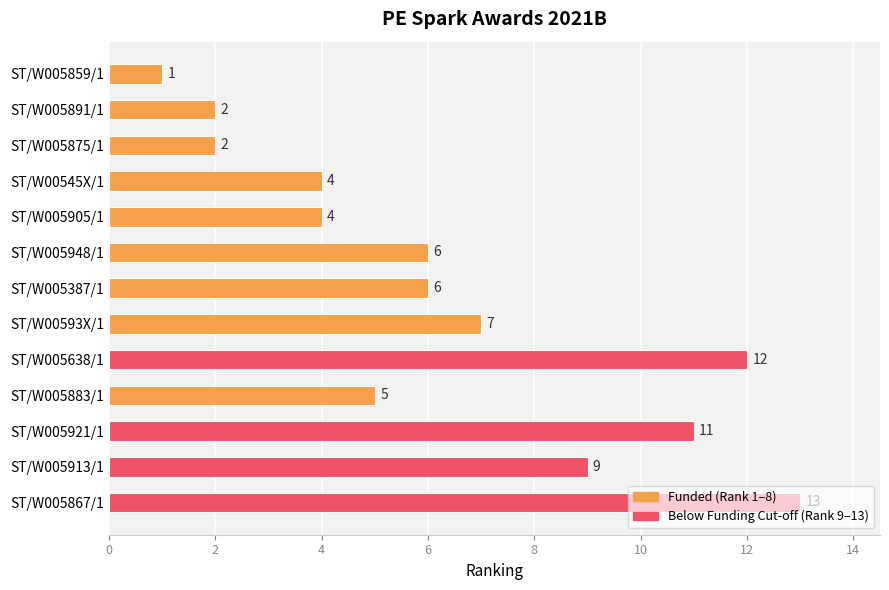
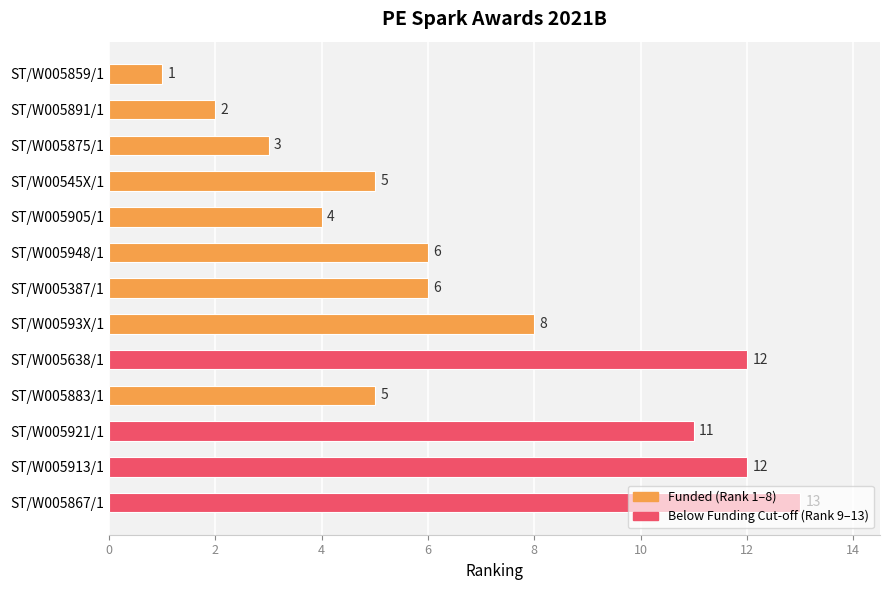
ST/W005875/1: 2 -> 3
ST/W00545X/1: 4 -> 5
ST/W00593X/1: 7 -> 8
ST/W005913/1: 9 -> 12
